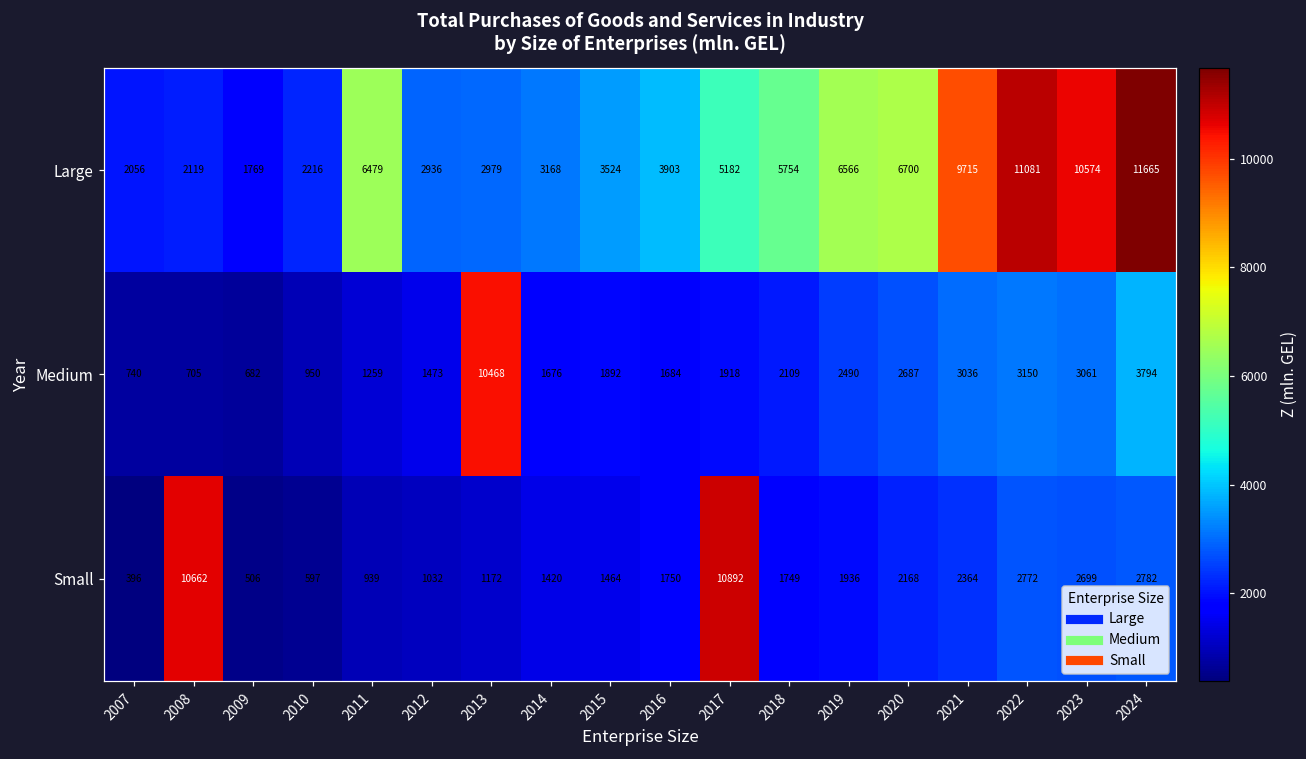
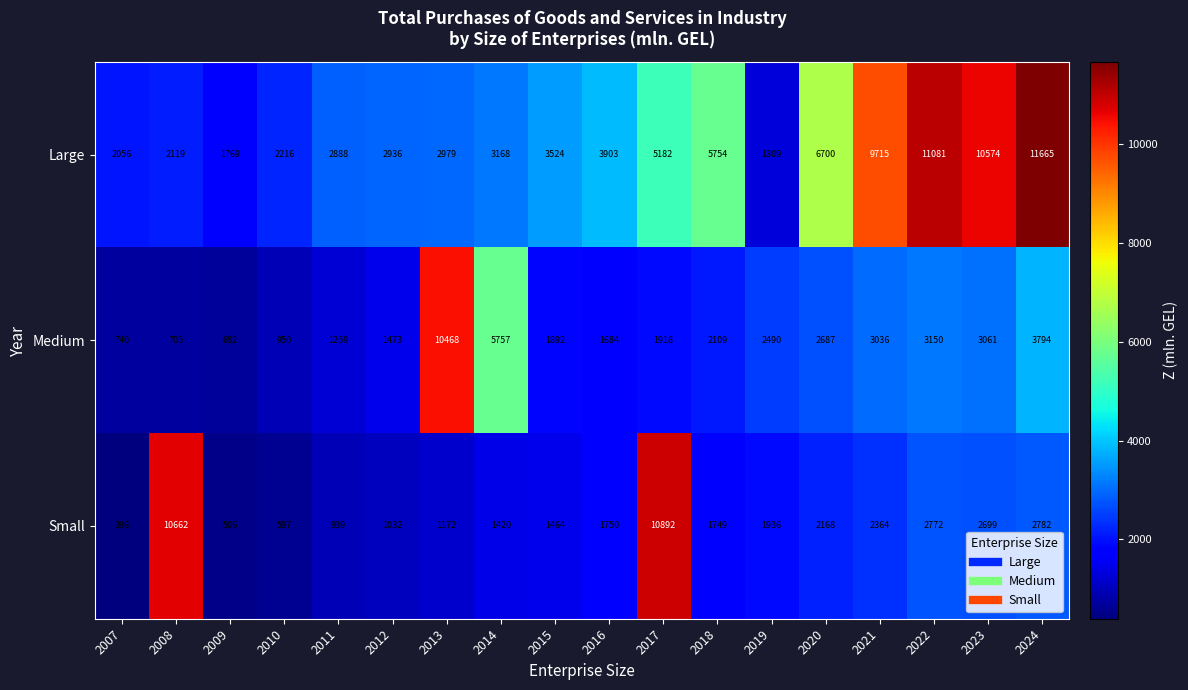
Large, 2011: 6479 -> 2888
Large, 2019: 6566 -> 1309
Medium, 2014: 1676 -> 5757
